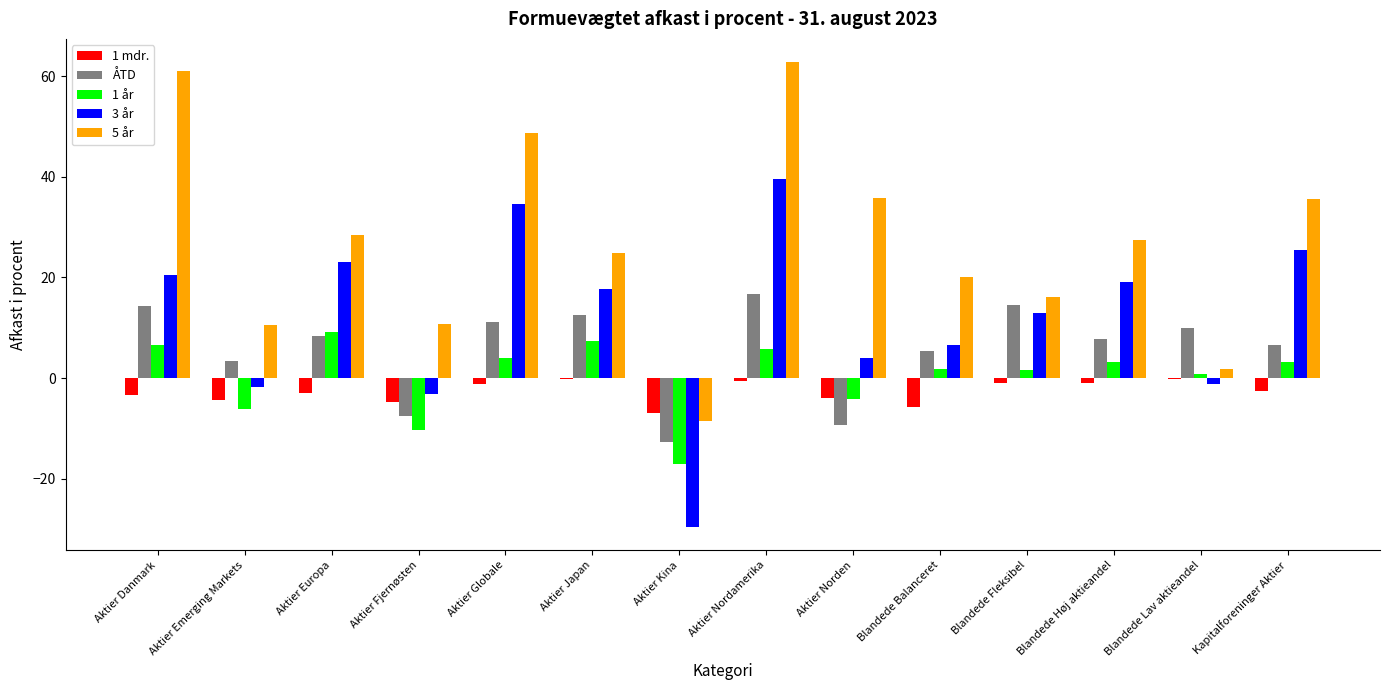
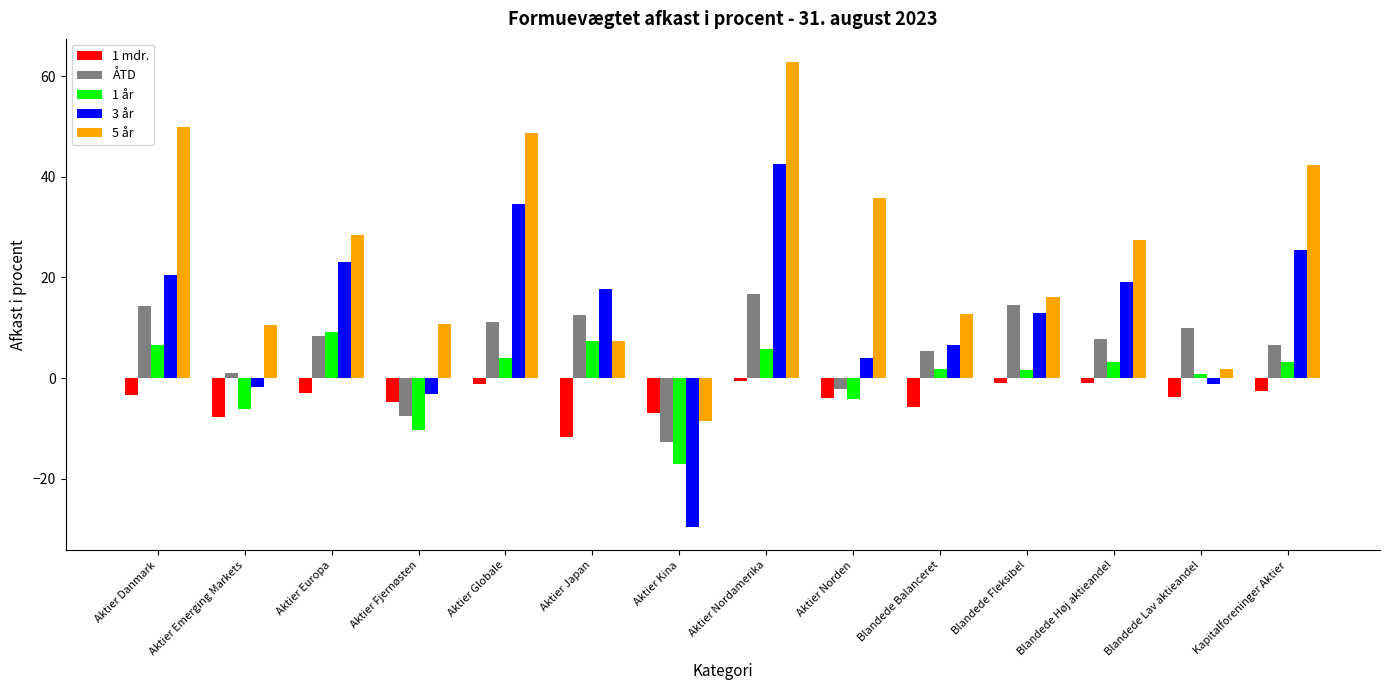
5 år, Aktier Danmark: 61 -> 50
1 mdr., Aktier Emerging Markets: -4 -> -8
ÅTD, Aktier Emerging Markets: 3 -> 1
1 mdr., Aktier Japan: 0 -> -12
5 år, Aktier Japan: 25 -> 7
3 år, Aktier Nordamerika: 40 -> 42
ÅTD, Aktier Norden: -9 -> -2
5 år, Blandede Balanceret: 20 -> 13
1 mdr., Blandede Lav aktieandel: 0 -> -4
5 år, Kapitalforeninger Aktier: 36 -> 42
